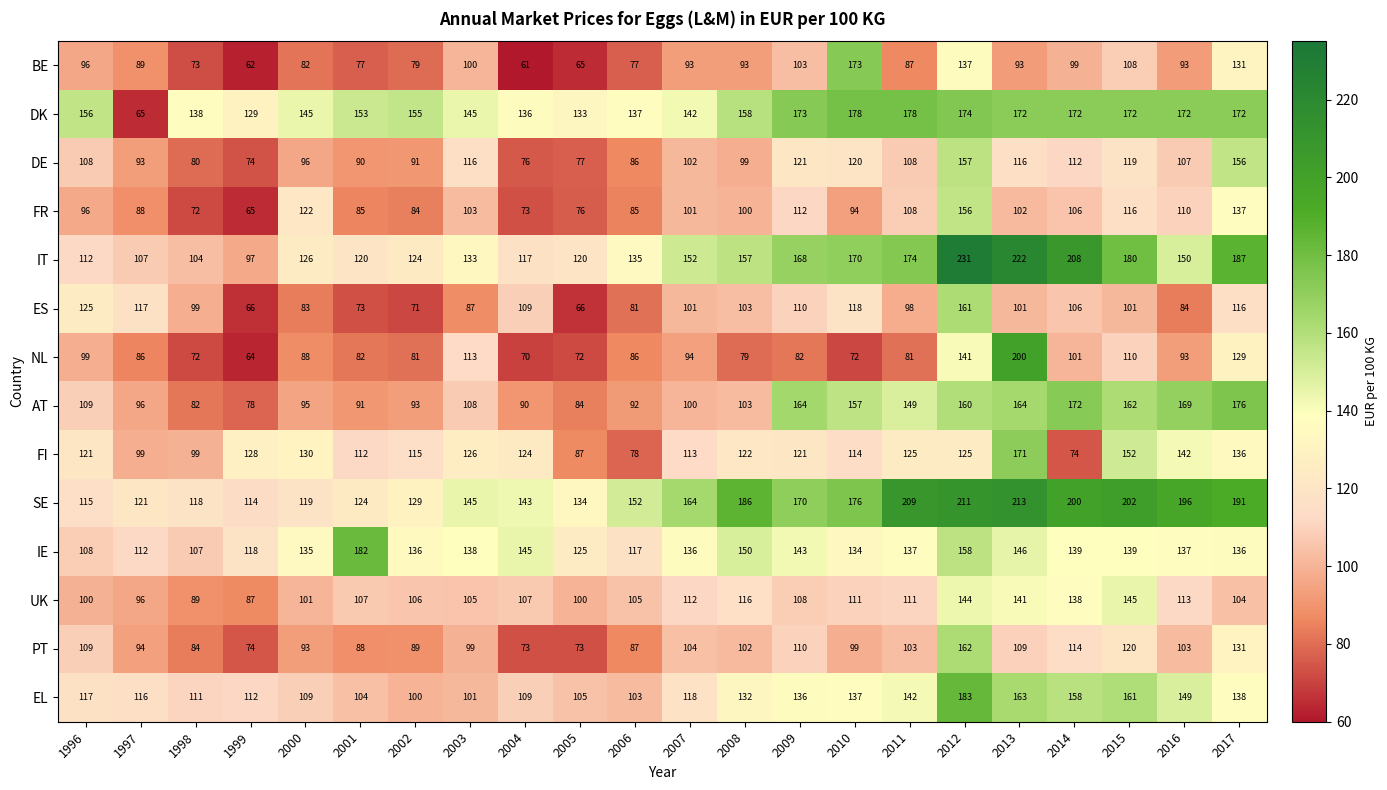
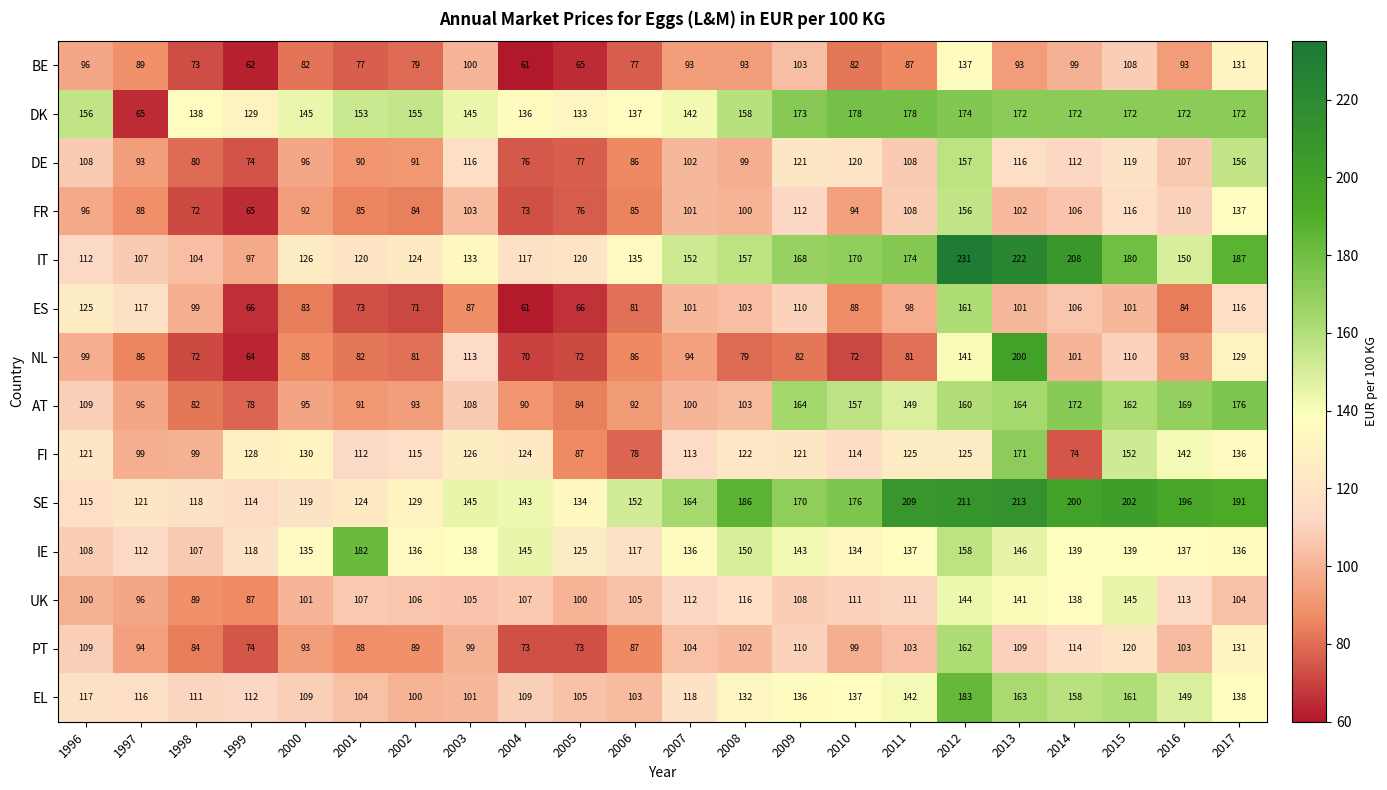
BE, 2010: 173 -> 82
FR, 2000: 122 -> 92
ES, 2004: 109 -> 61
ES, 2010: 118 -> 88
